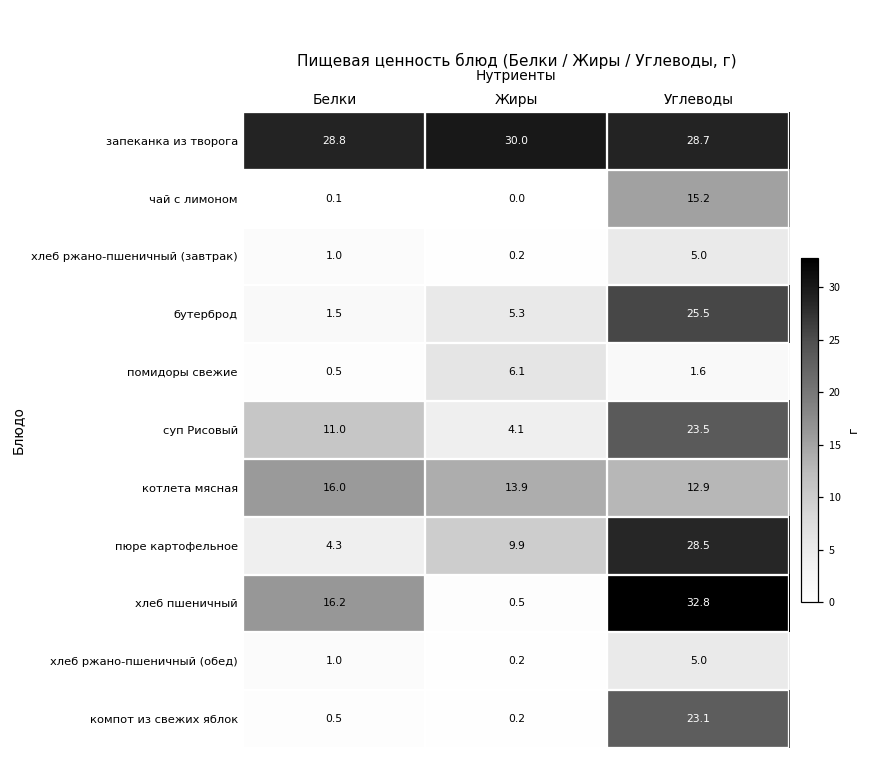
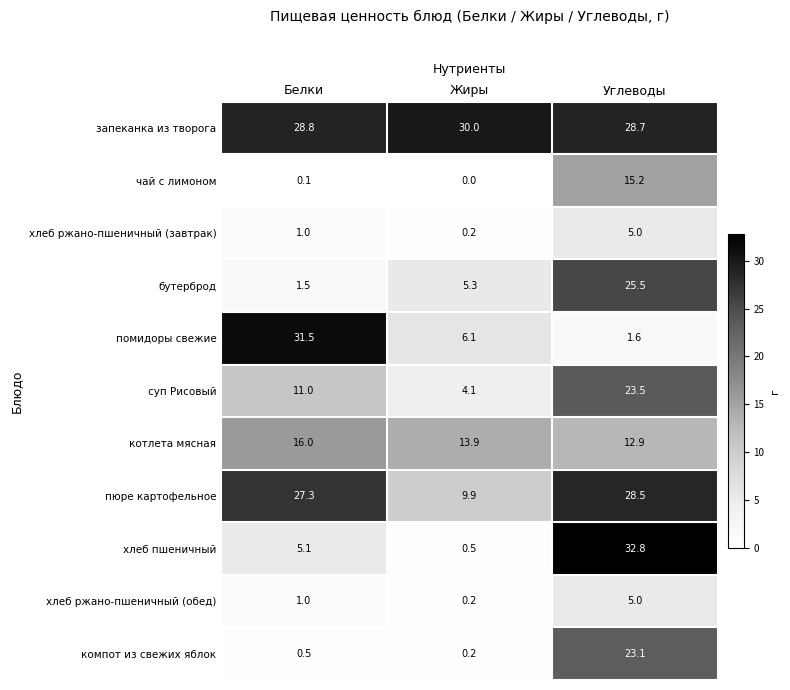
помидоры свежие, Белки: 0.5 -> 31.5
пюре картофельное, Белки: 4.3 -> 27.3
хлеб пшеничный, Белки: 16.2 -> 5.1
